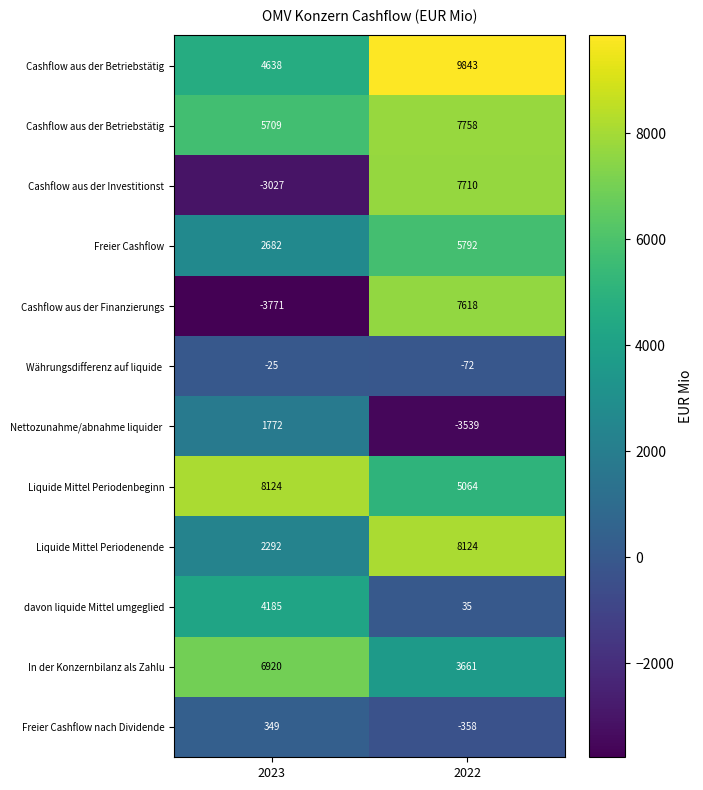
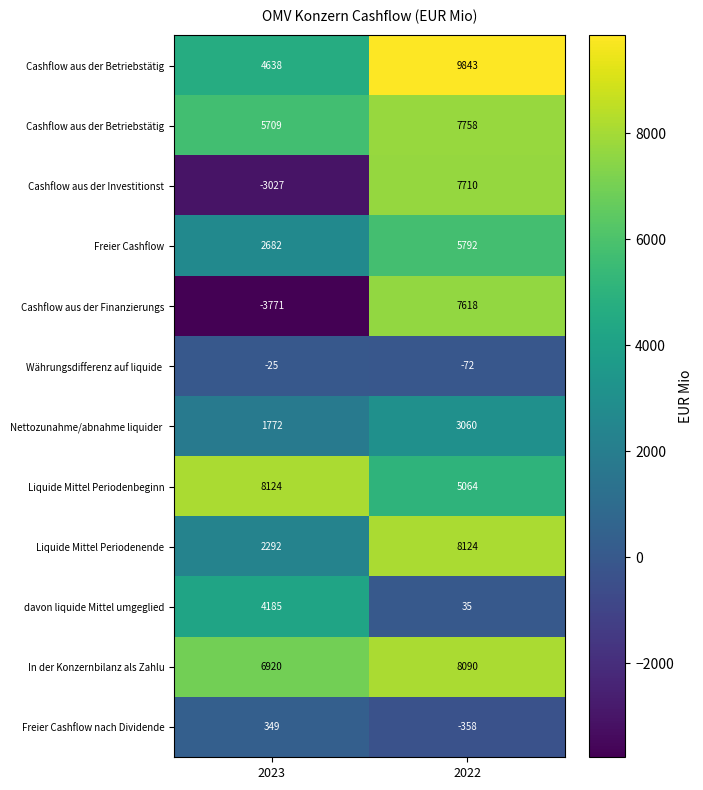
Nettozunahme/abnahme liquider, 2022: -3539 -> 3060
In der Konzernbilanz als Zahlu, 2022: 3661 -> 8090
